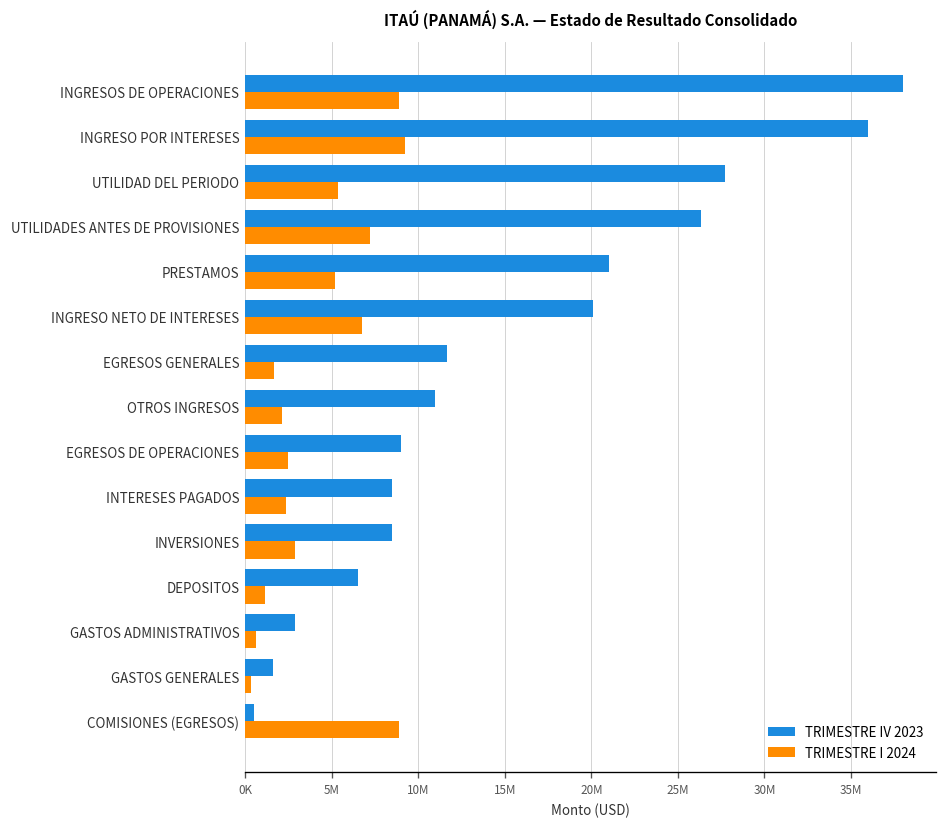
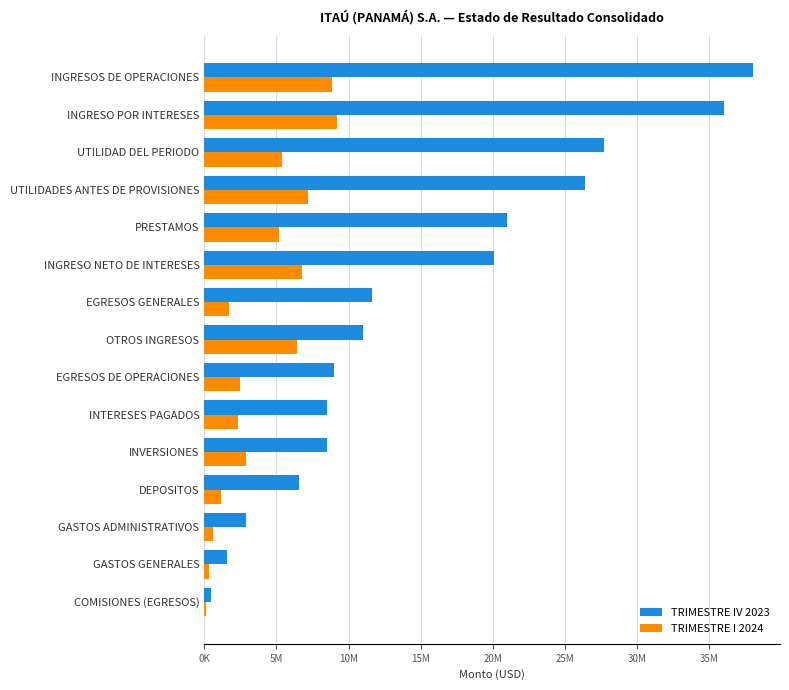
TRIMESTRE I 2024, OTROS INGRESOS: 2100000 -> 6500000
TRIMESTRE I 2024, COMISIONES (EGRESOS): 8900000 -> 100000
